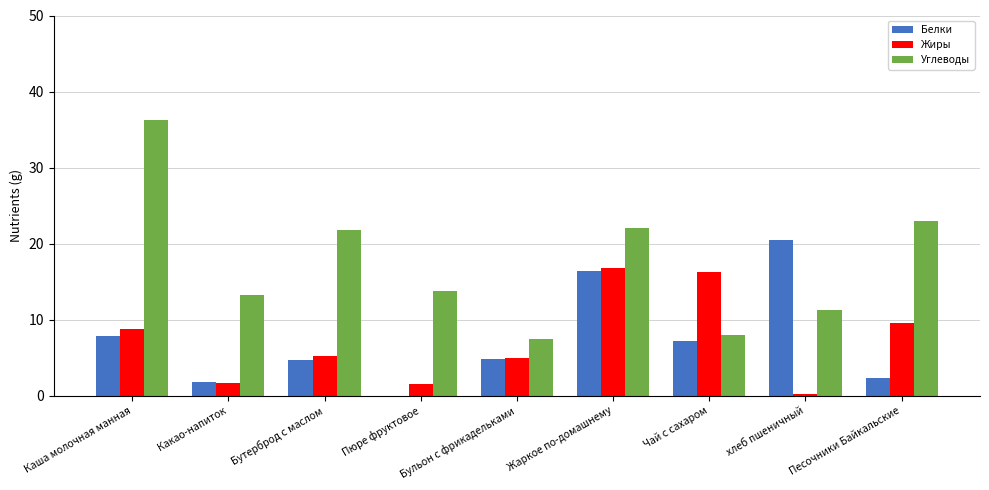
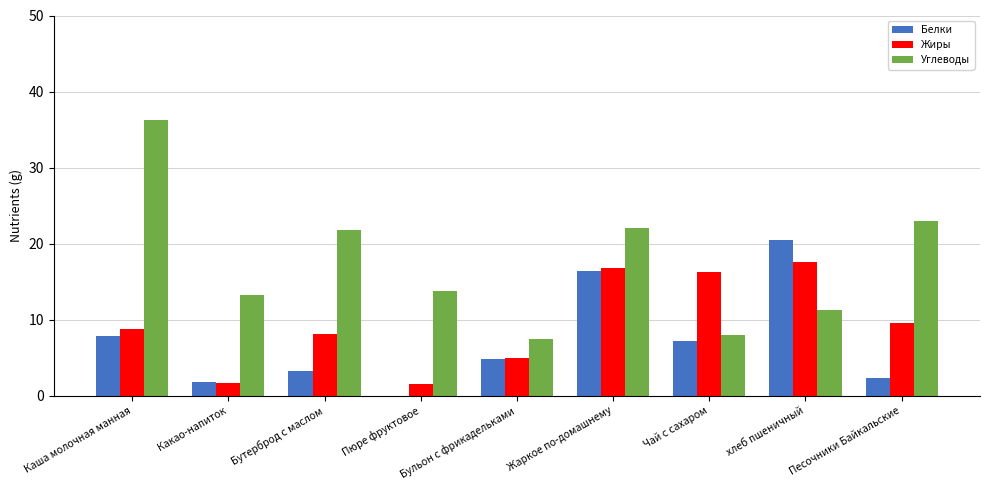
Белки, Бутерброд с маслом: 5 -> 3
Жиры, Бутерброд с маслом: 5 -> 8
Жиры, хлеб пшеничный: 0 -> 18
